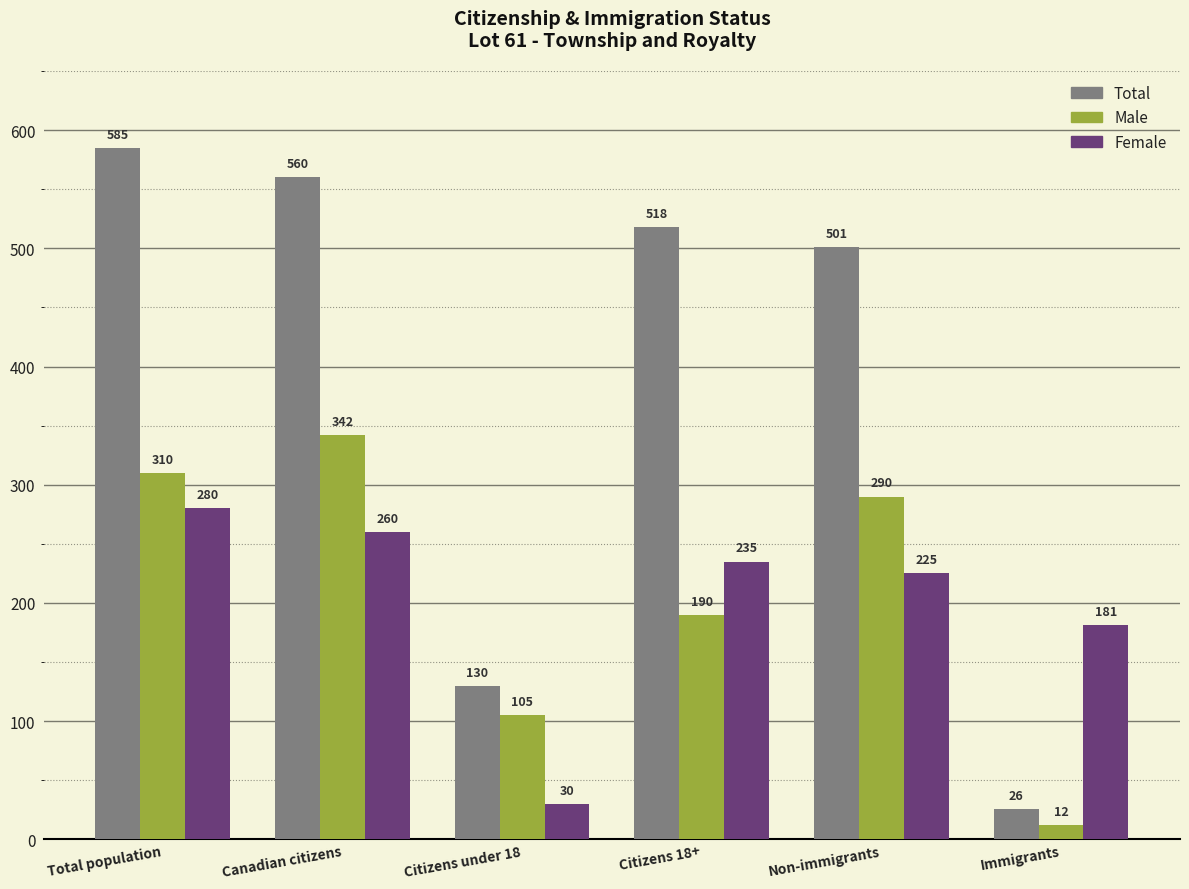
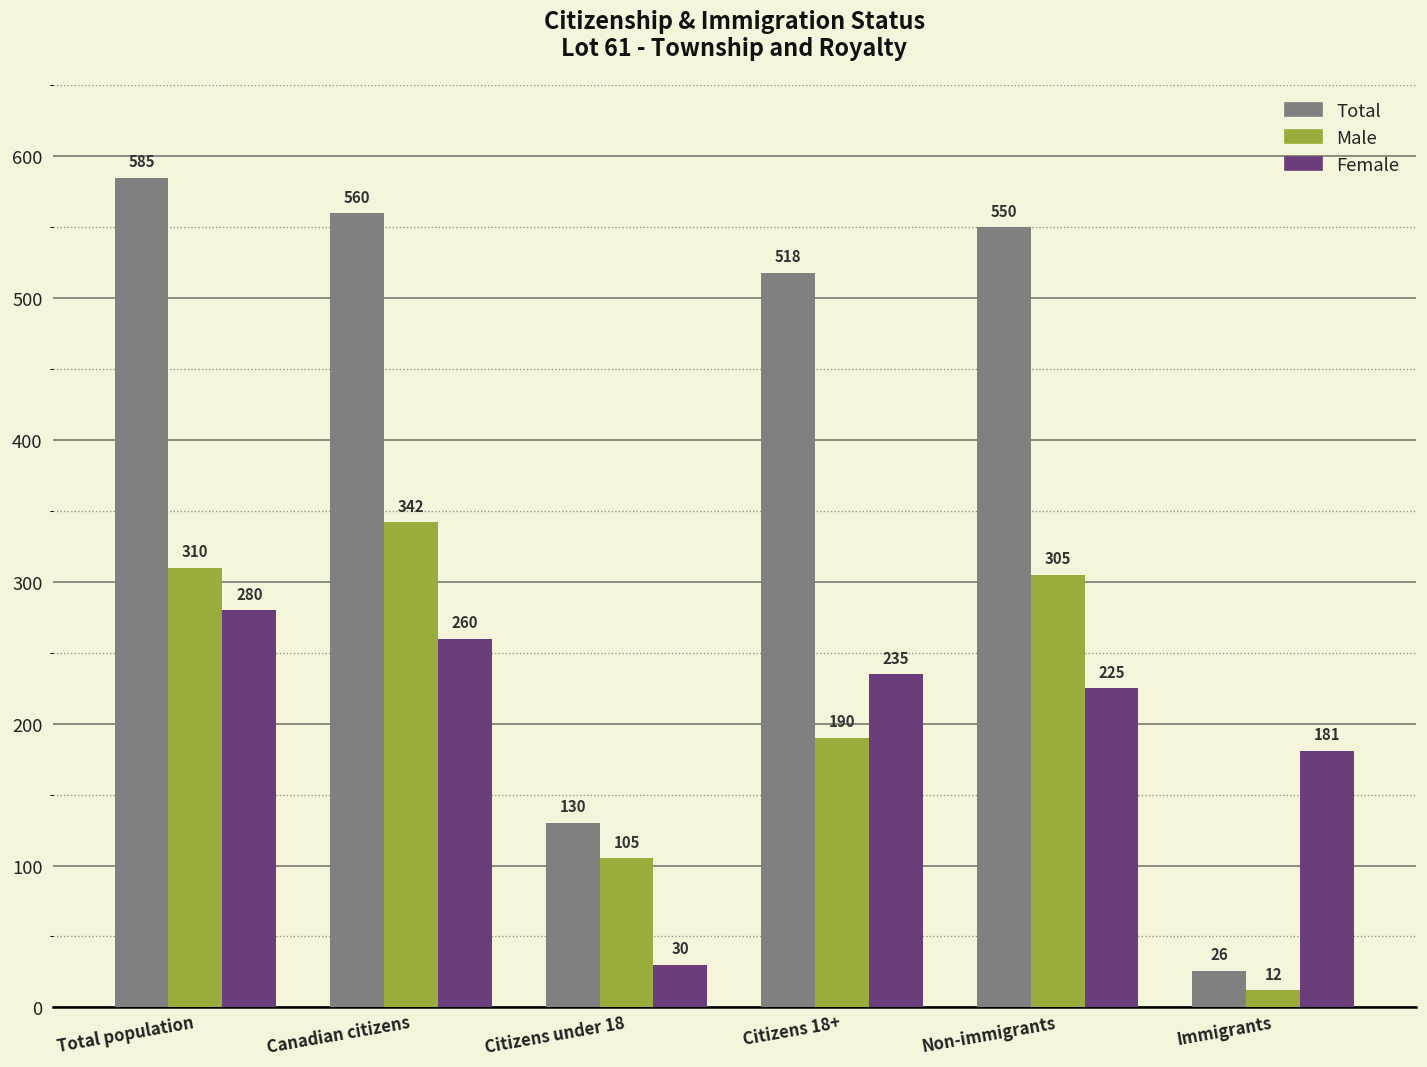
Total, Non-immigrants: 501 -> 550
Male, Non-immigrants: 290 -> 305
